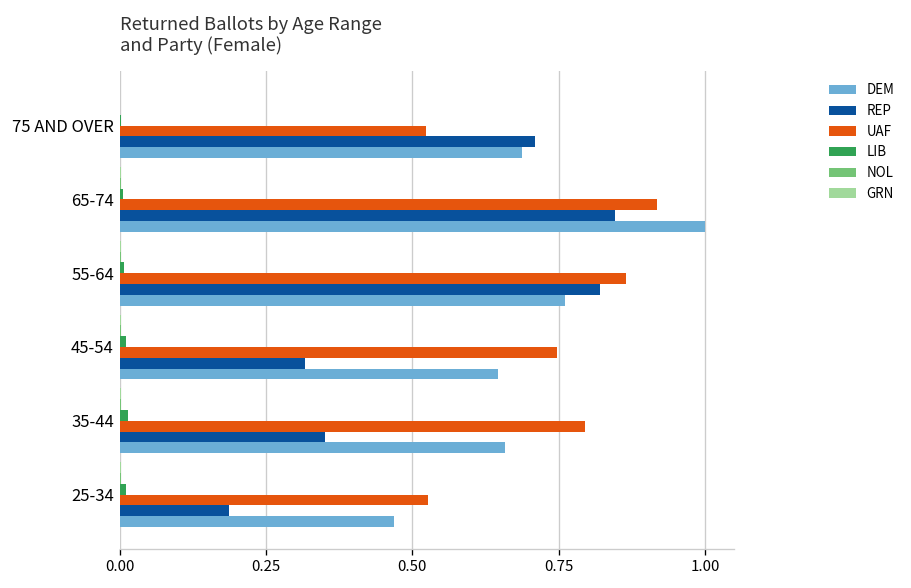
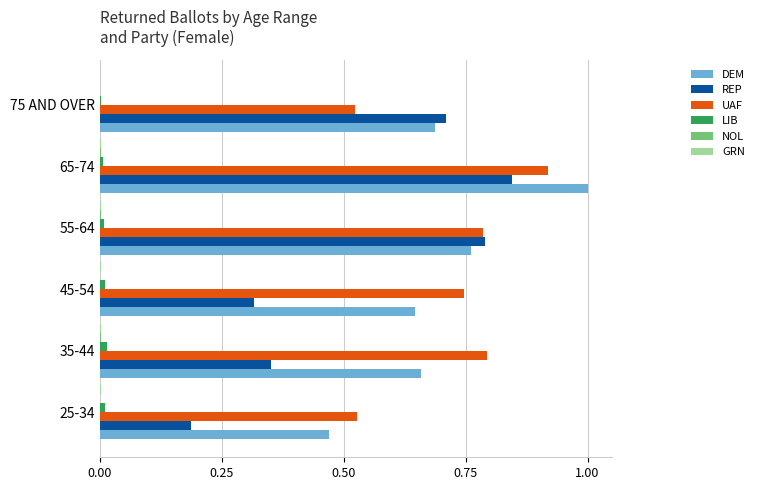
UAF, 55-64: 0.86 -> 0.79
REP, 55-64: 0.82 -> 0.79
